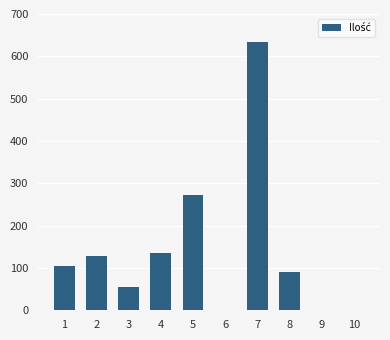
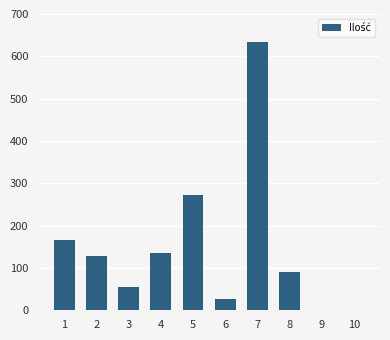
1: 100 -> 170
6: 0 -> 30
